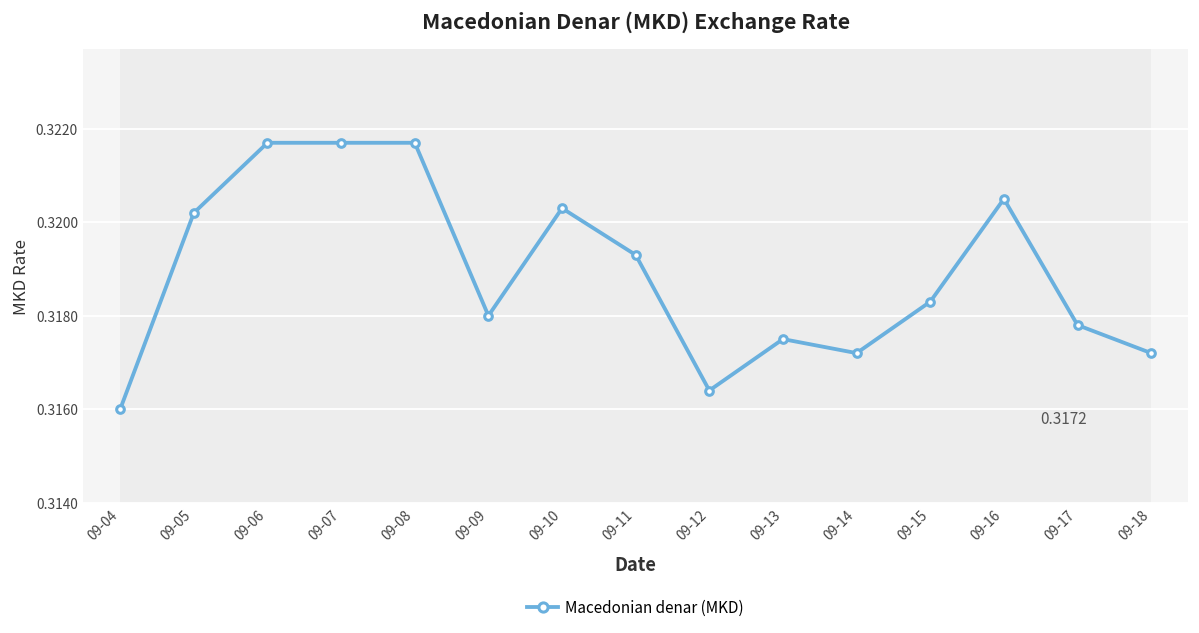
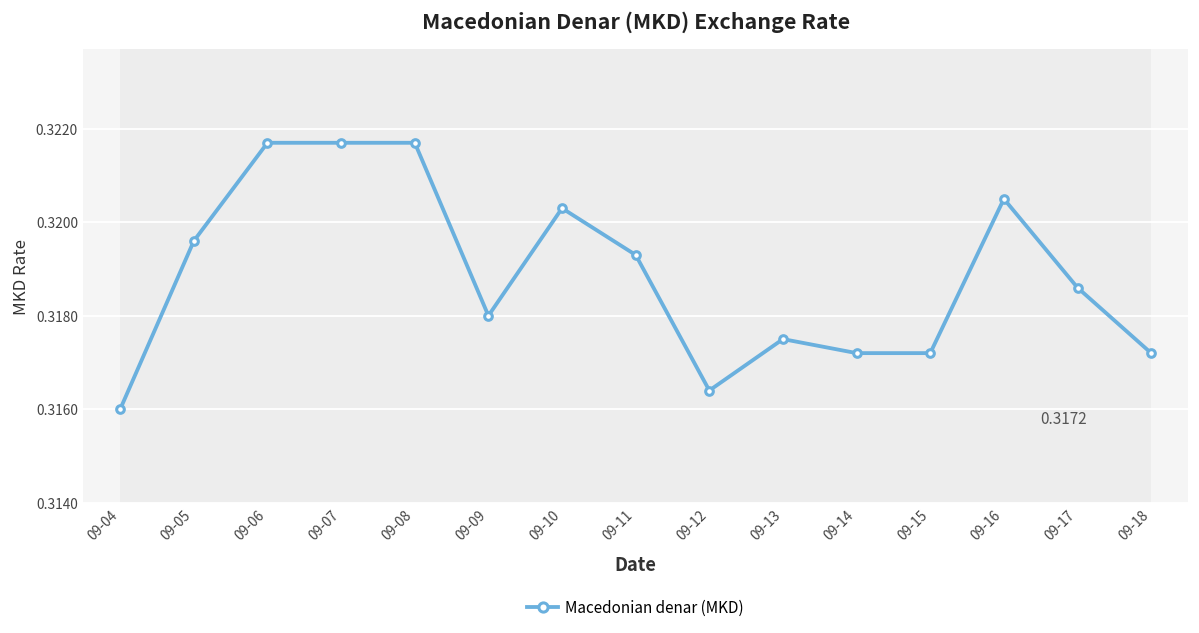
09-05: 0.3202 -> 0.3196
09-15: 0.3183 -> 0.3172
09-17: 0.3178 -> 0.3186
